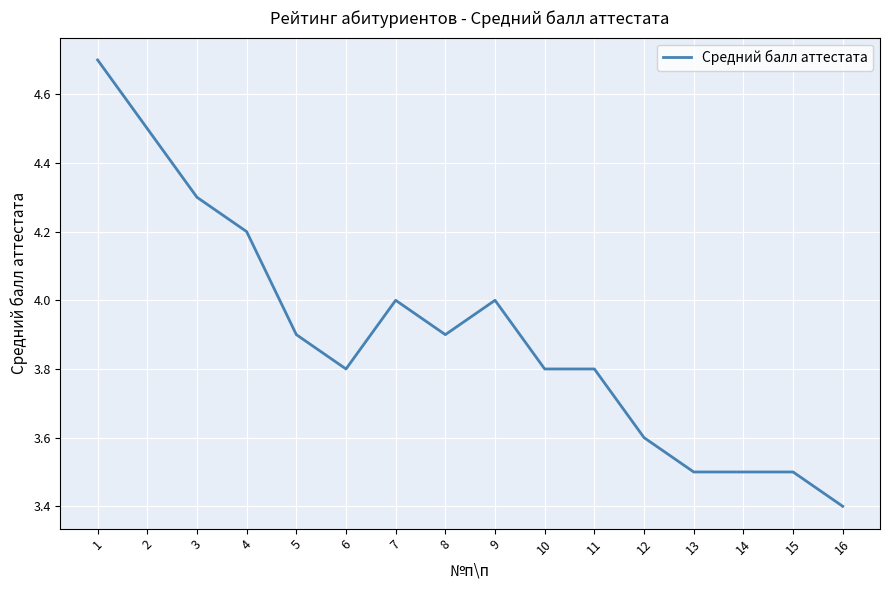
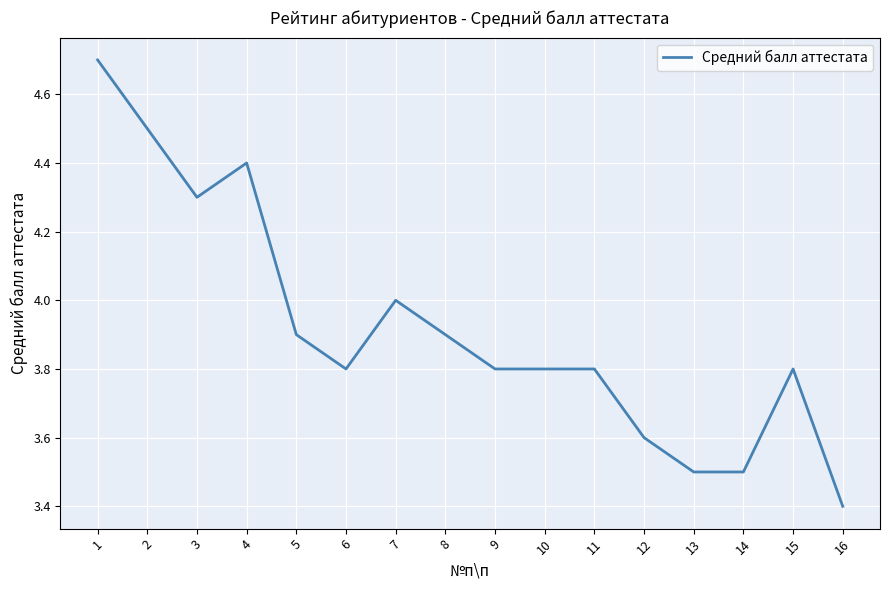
4: 4.2 -> 4.4
9: 4.0 -> 3.8
15: 3.5 -> 3.8
